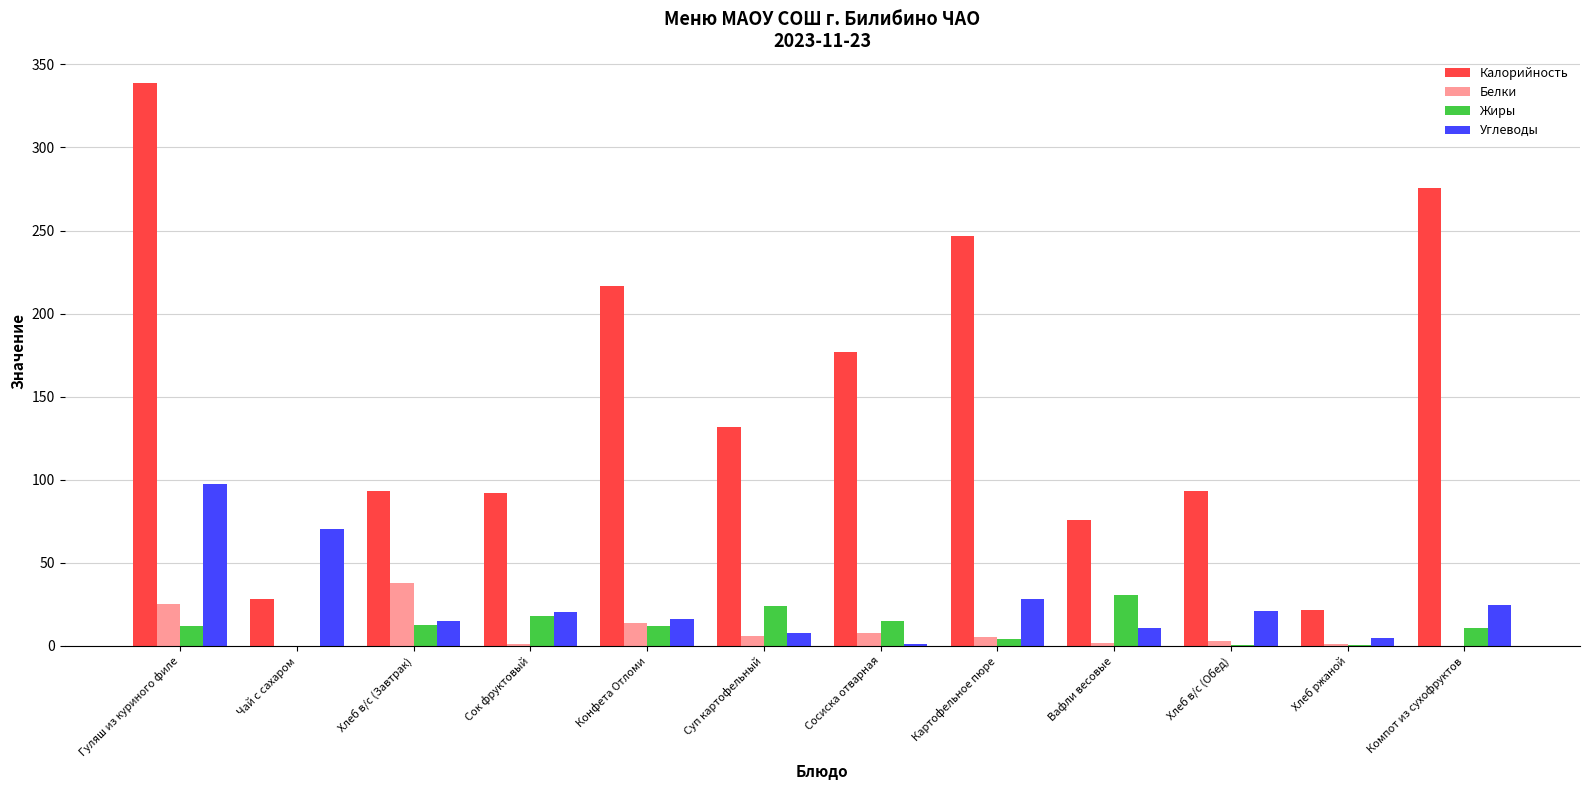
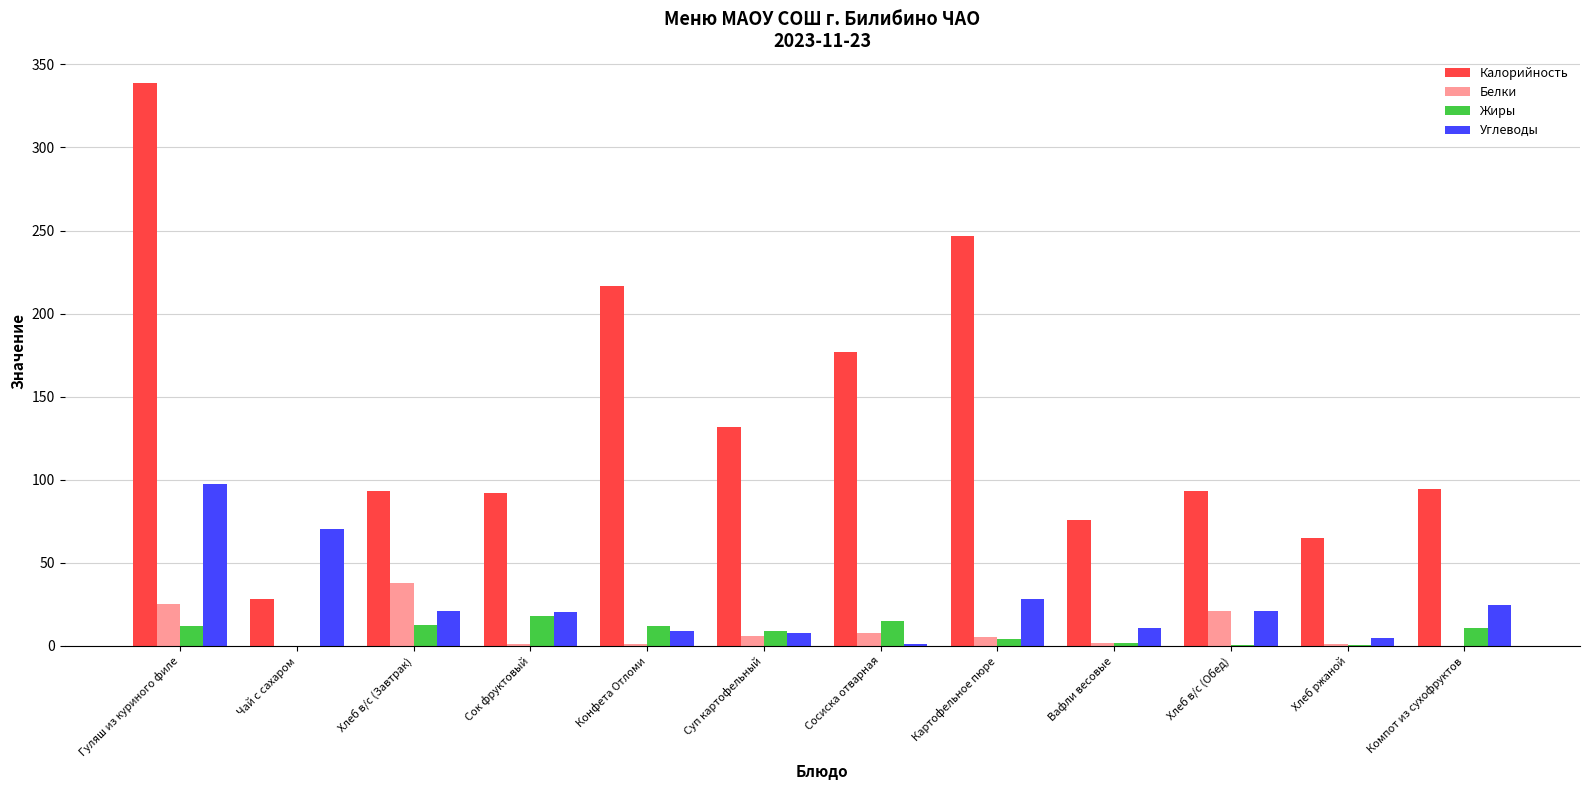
Углеводы, Хлеб в/с (Завтрак): 15 -> 21
Белки, Конфета Отломи: 14 -> 1
Углеводы, Конфета Отломи: 16 -> 9
Жиры, Суп картофельный: 24 -> 9
Жиры, Вафли весовые: 31 -> 2
Белки, Хлеб в/с (Обед): 3 -> 21
Калорийность, Хлеб ржаной: 22 -> 65
Калорийность, Компот из сухофруктов: 276 -> 94
